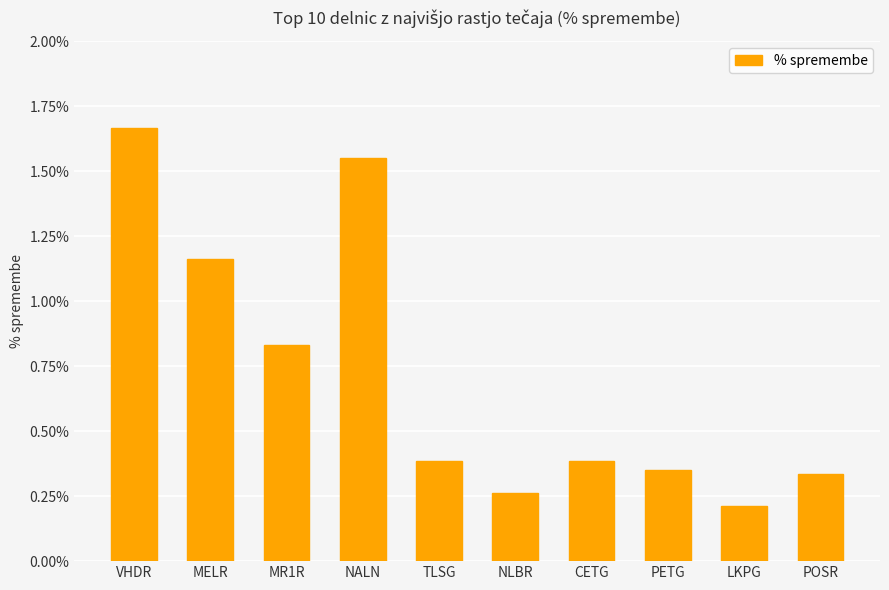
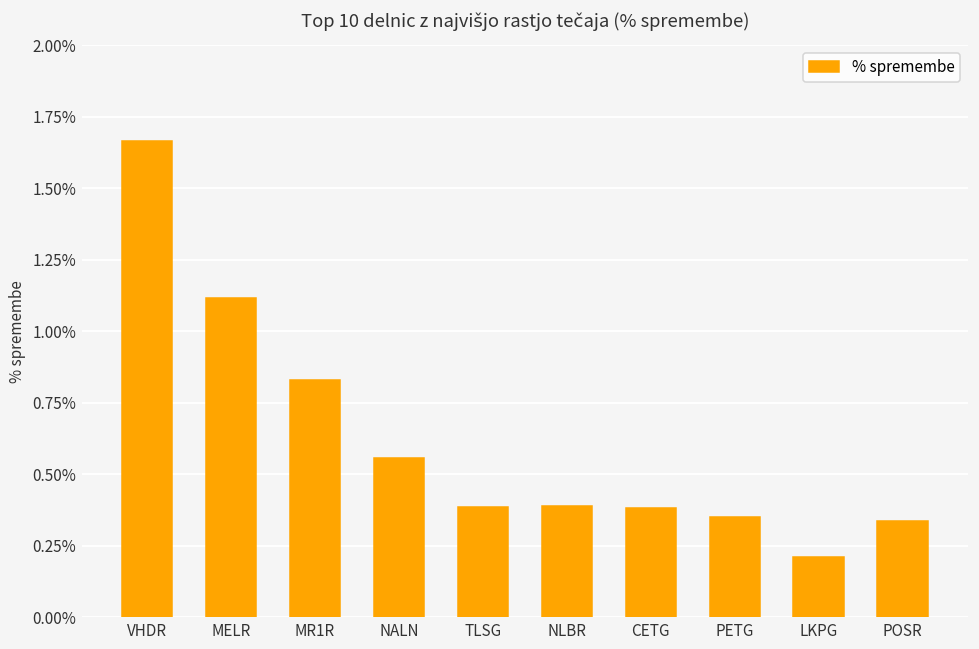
MELR: 1.16% -> 1.12%
NALN: 1.55% -> 0.56%
NLBR: 0.26% -> 0.39%
